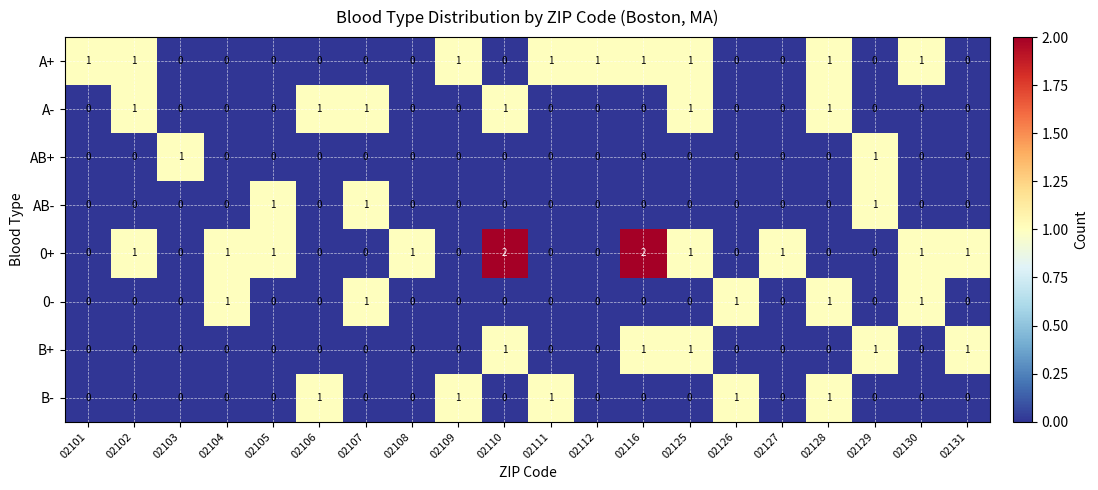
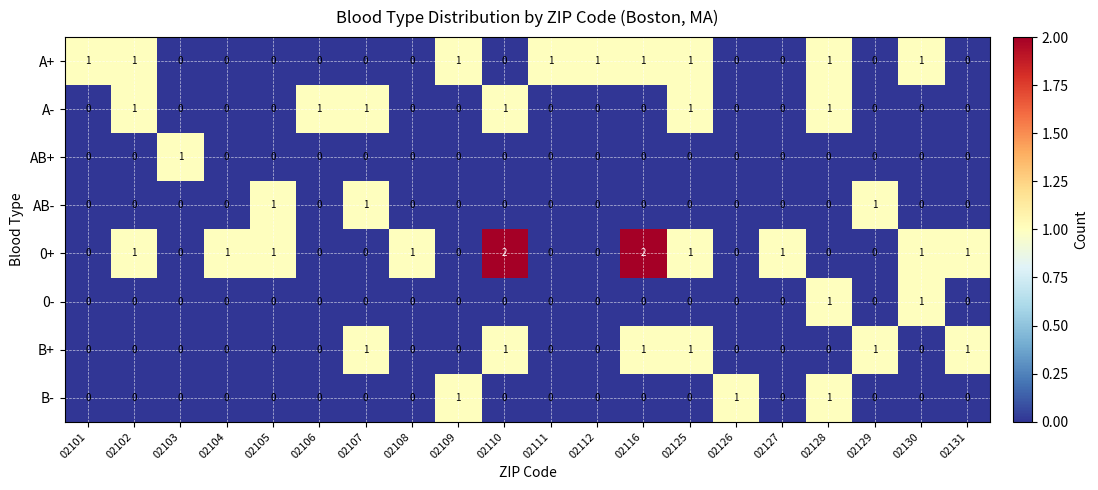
AB+, 02129: 1 -> 0
0-, 02104: 1 -> 0
0-, 02107: 1 -> 0
0-, 02126: 1 -> 0
B+, 02107: 0 -> 1
B-, 02106: 1 -> 0
B-, 02111: 1 -> 0
